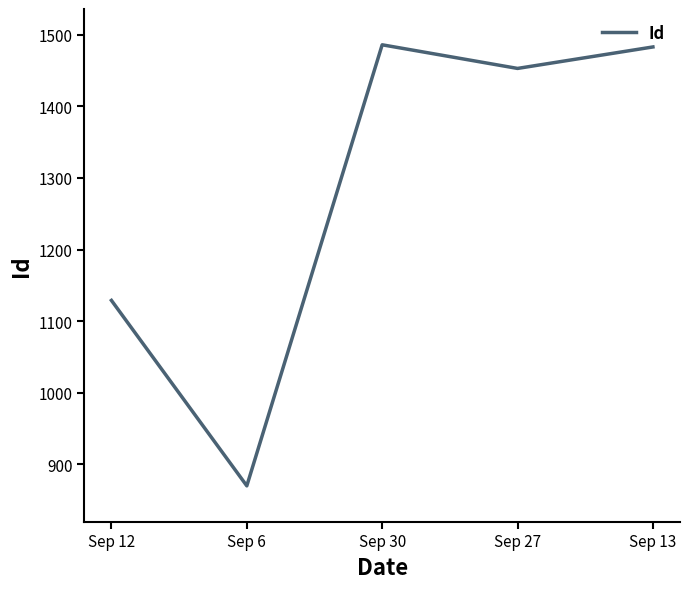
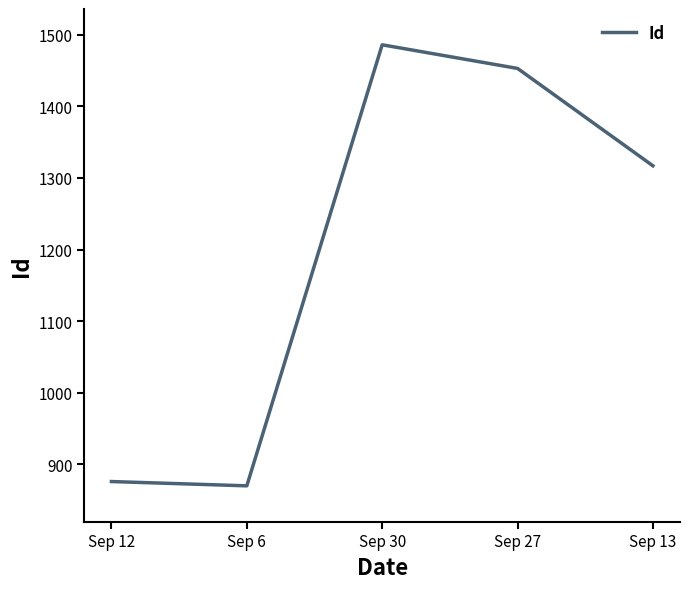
Sep 12: 1130 -> 880
Sep 13: 1480 -> 1320
